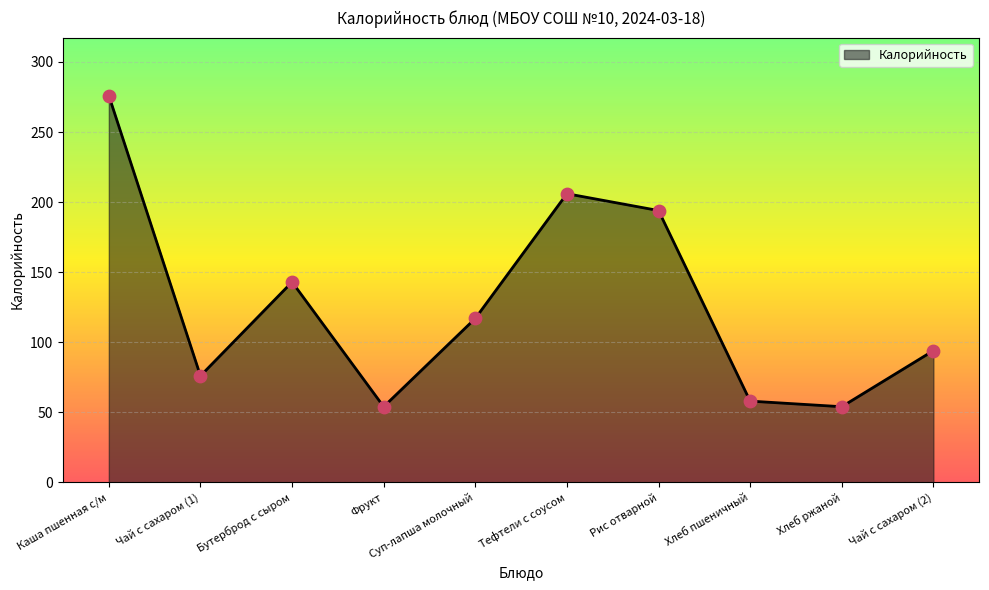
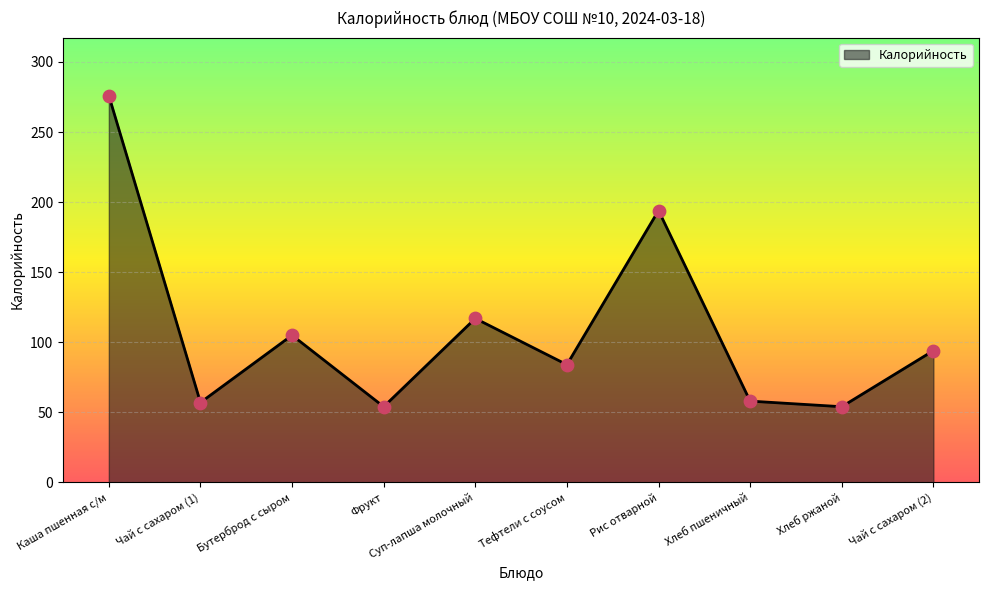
Чай с сахаром (1): 76 -> 57
Бутерброд с сыром: 143 -> 105
Тефтели с соусом: 206 -> 84
